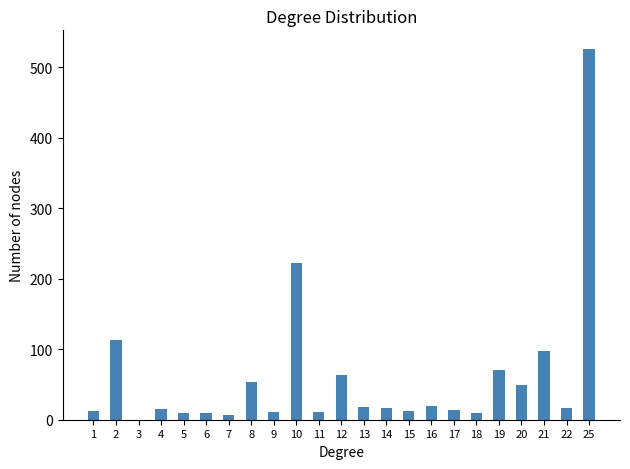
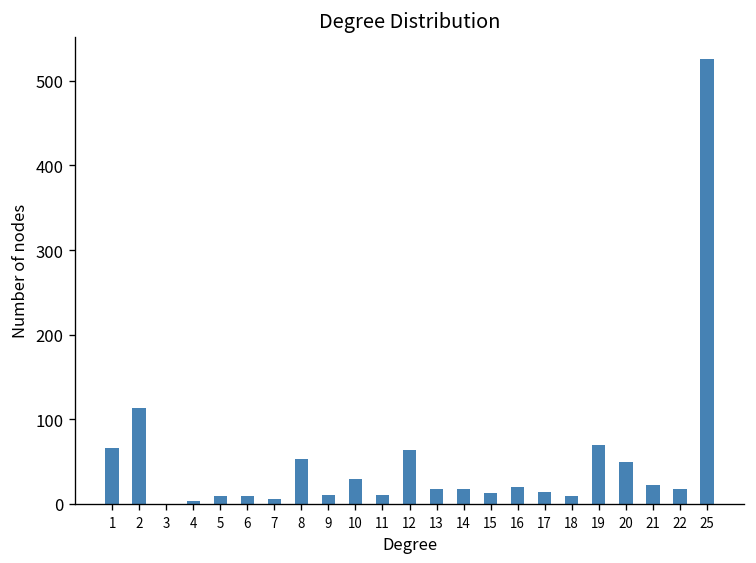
1: 10 -> 70
4: 20 -> 0
10: 220 -> 30
21: 100 -> 20
